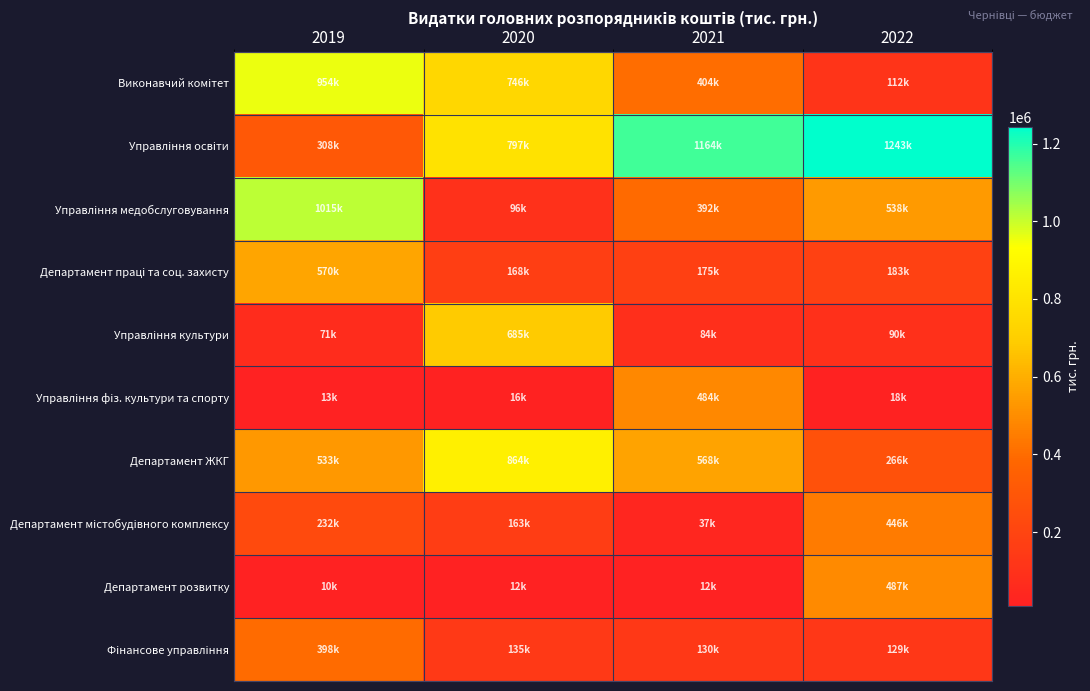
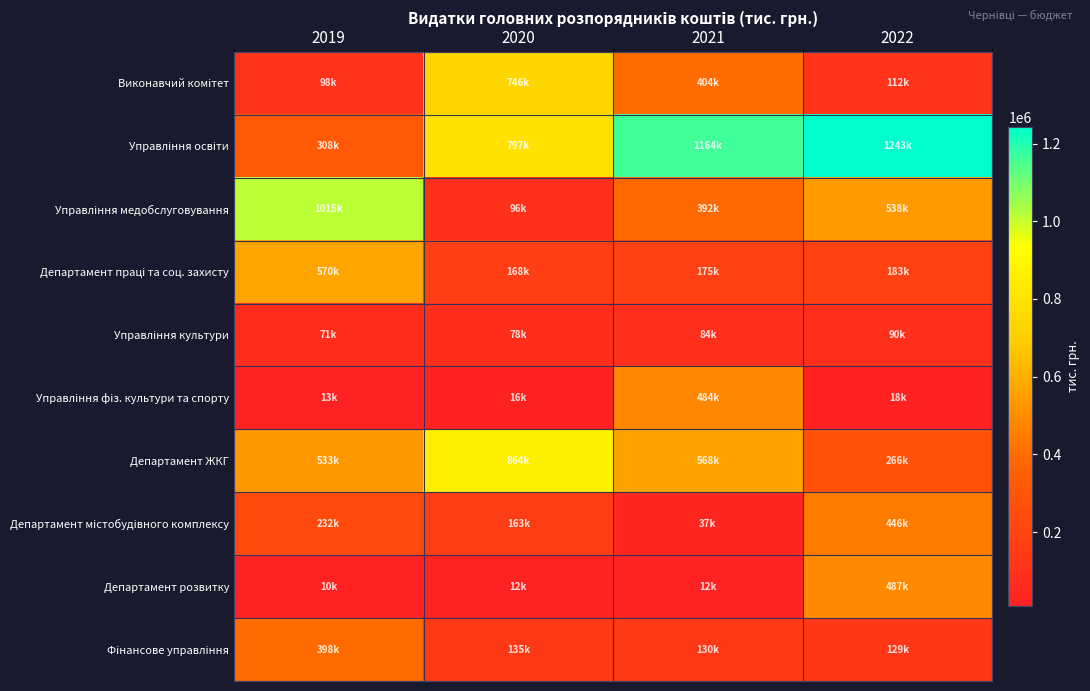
Виконавчий комітет, 2019: 954k -> 98k
Управління культури, 2020: 685k -> 78k
